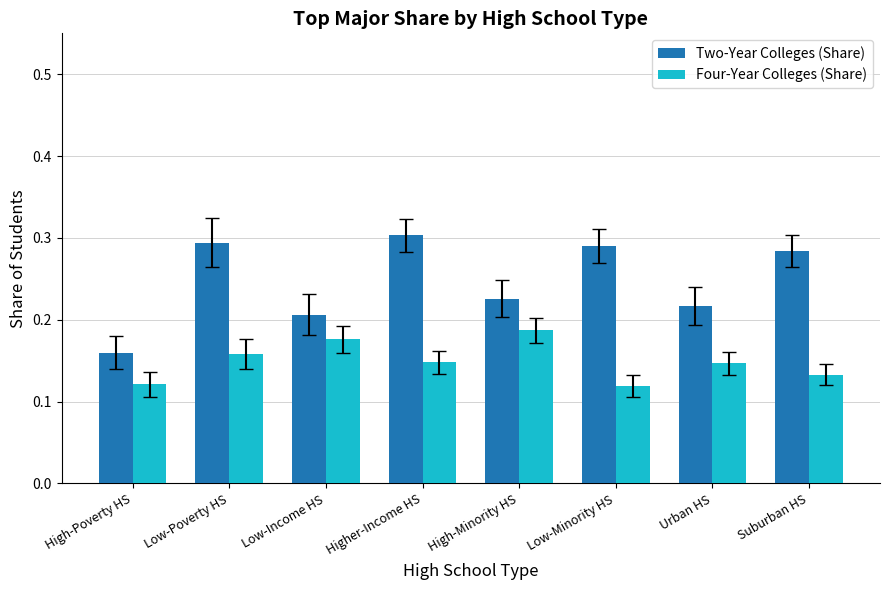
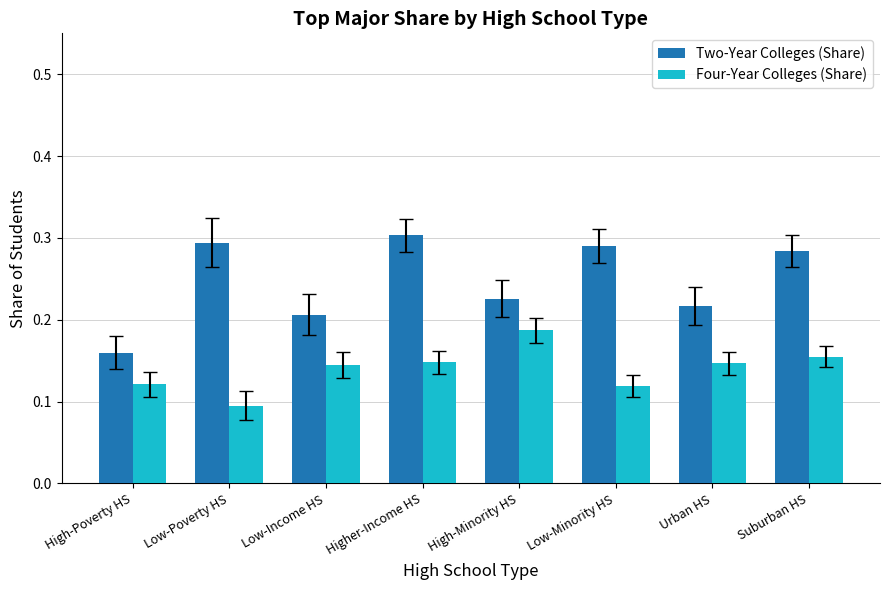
Four-Year Colleges (Share), Low-Poverty HS: 0.16 -> 0.10
Four-Year Colleges (Share), Low-Income HS: 0.18 -> 0.15
Four-Year Colleges (Share), Suburban HS: 0.13 -> 0.16
